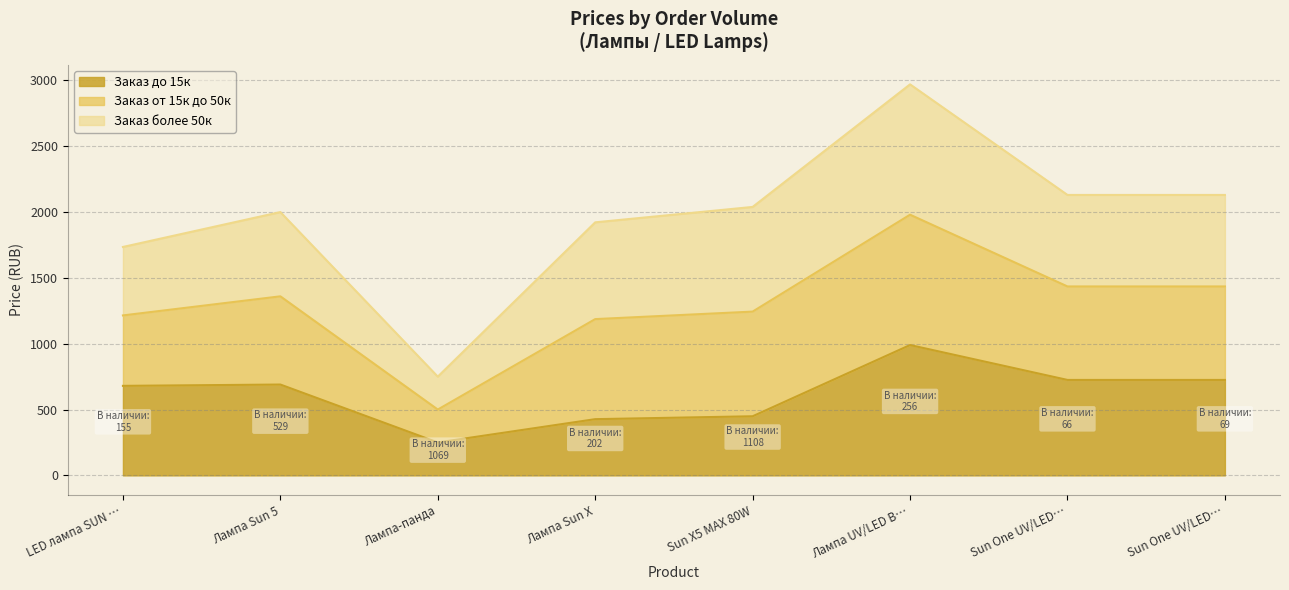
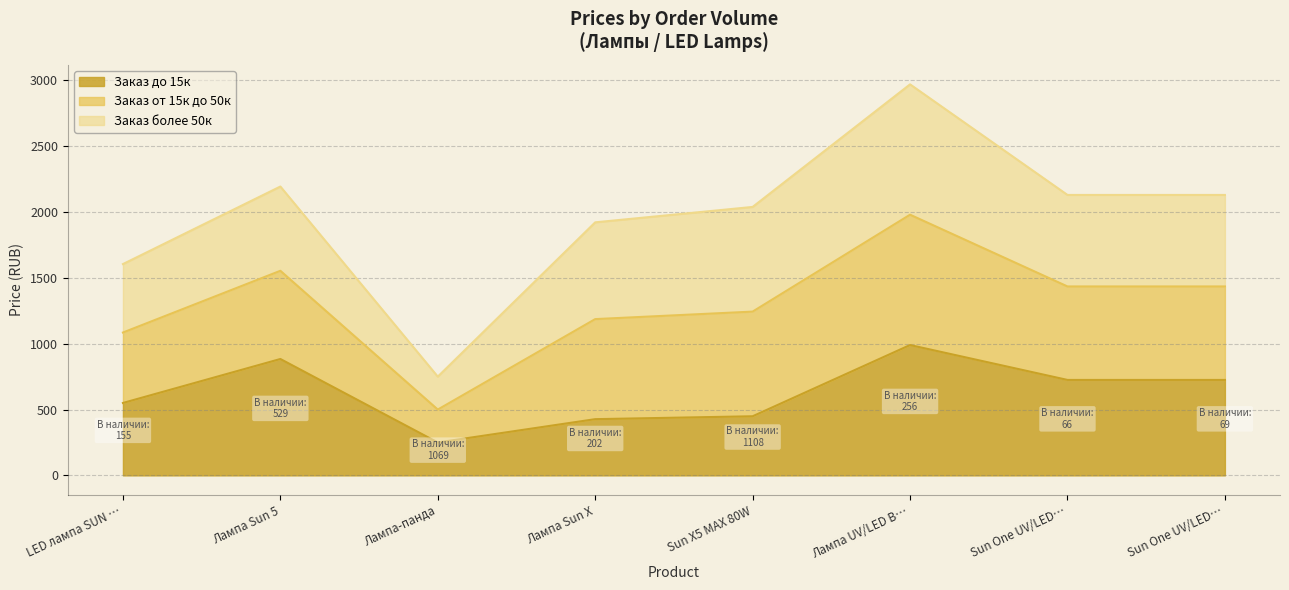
Заказ до 15к, LED лампа SUN …: 680 -> 550
Заказ до 15к, Лампа Sun 5: 690 -> 880
